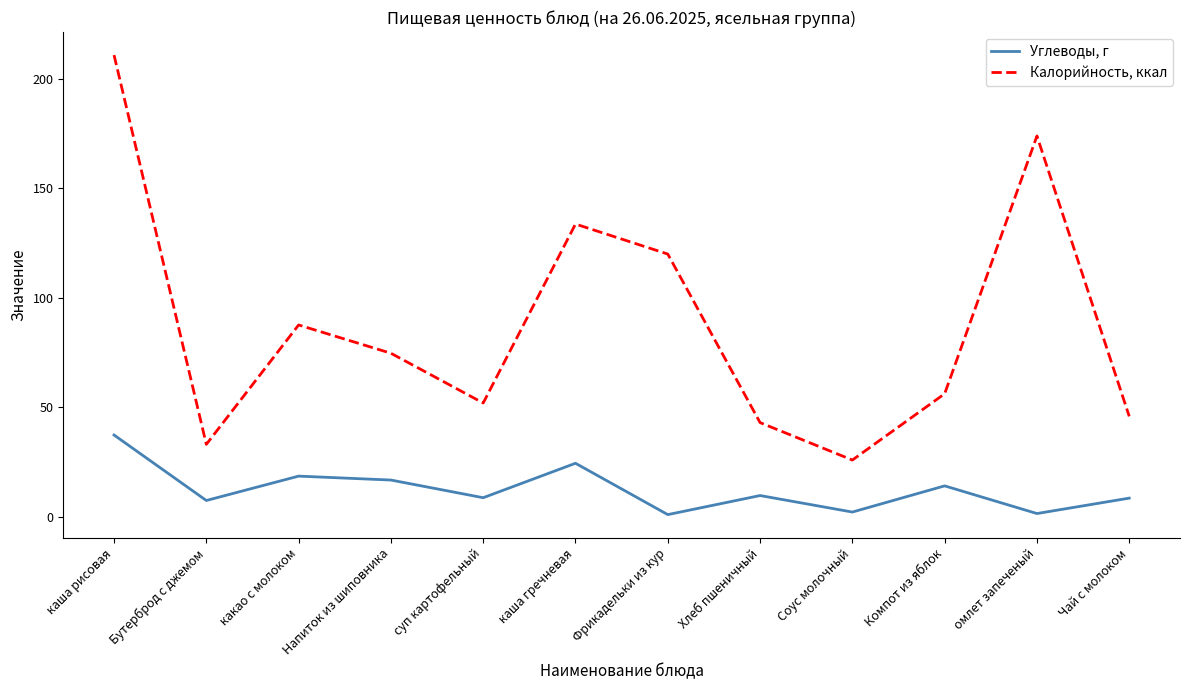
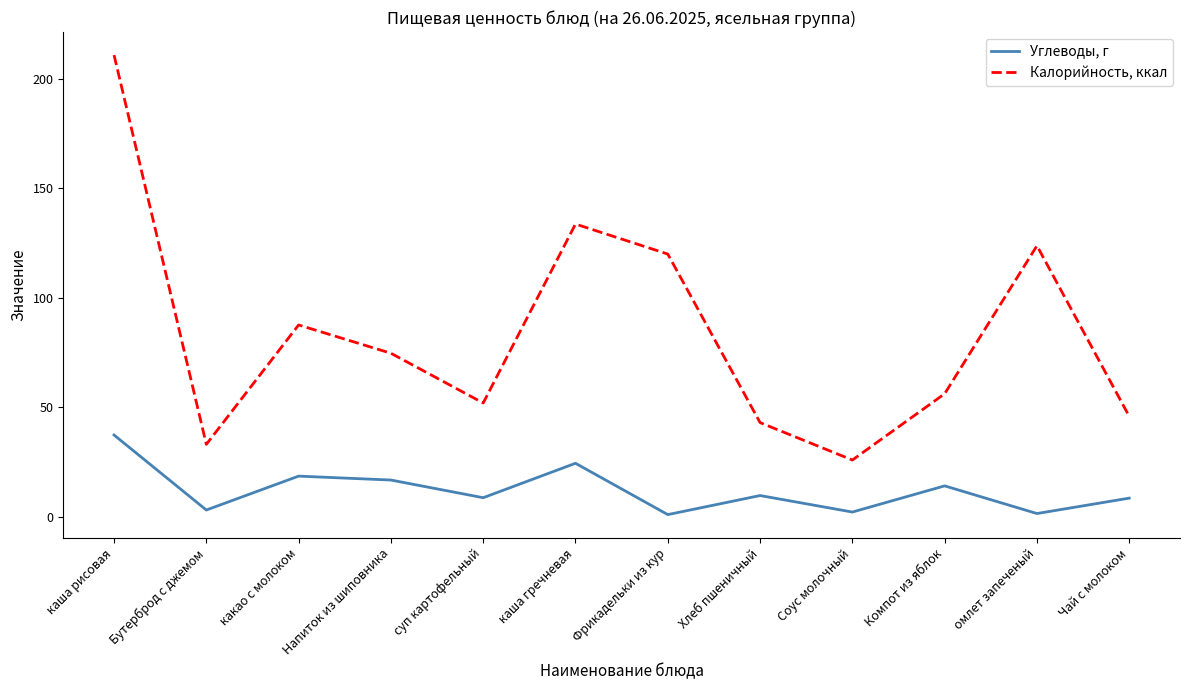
Углеводы, г, Бутерброд с джемом: 7 -> 3
Калорийность, ккал, омлет запеченый: 174 -> 124
